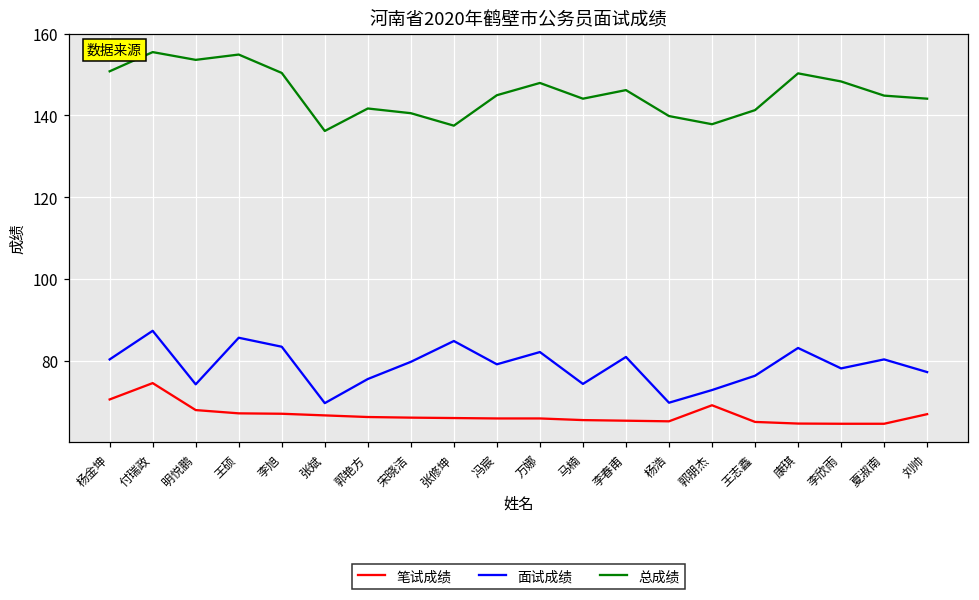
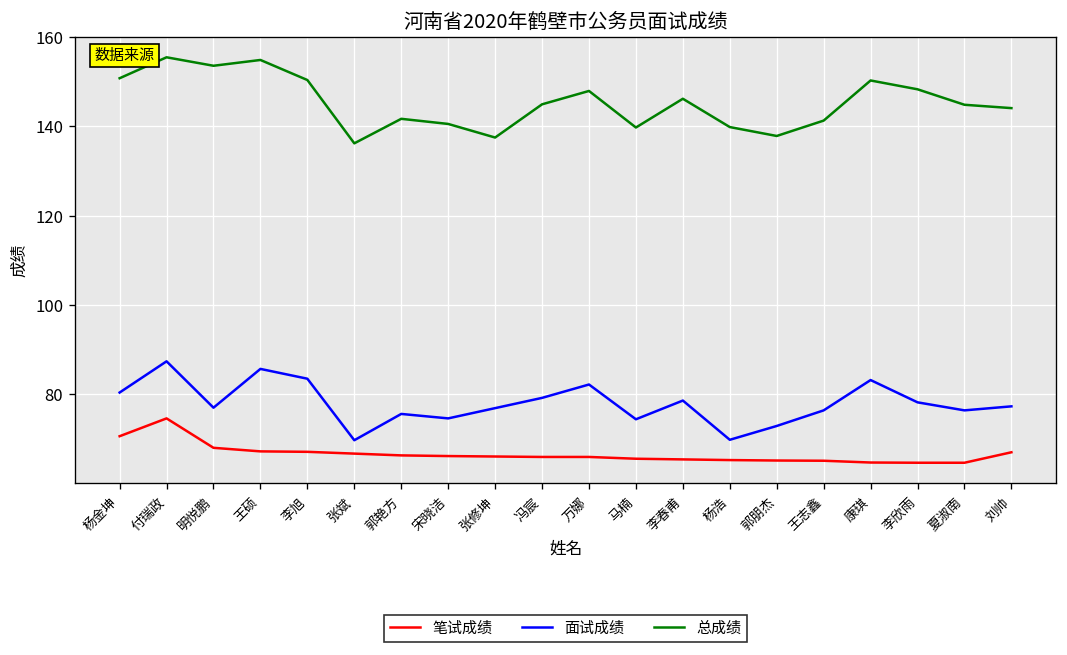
面试成绩, 明悦鹏: 74 -> 77
面试成绩, 宋晓洁: 80 -> 75
面试成绩, 张修坤: 85 -> 77
总成绩, 马楠: 144 -> 140
面试成绩, 李春甫: 81 -> 79
笔试成绩, 郭朋杰: 69 -> 65
面试成绩, 夏淑南: 80 -> 76
